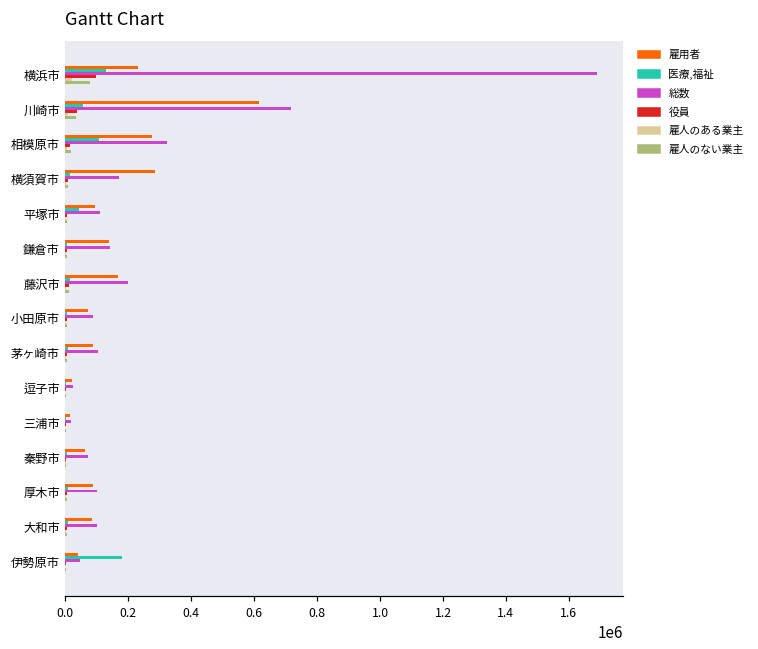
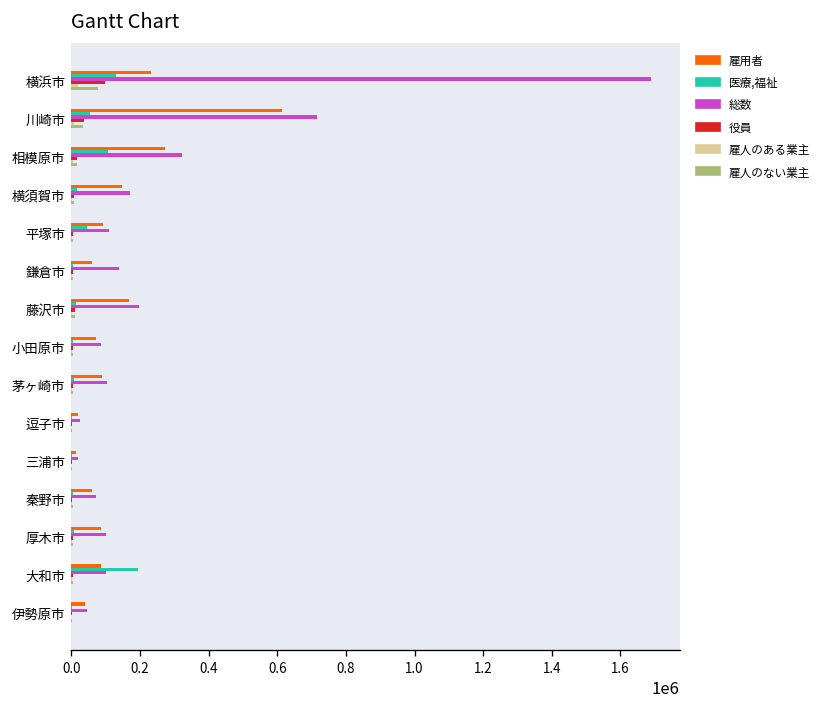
雇用者, 横須賀市: 290000 -> 150000
雇用者, 鎌倉市: 140000 -> 60000
医療,福祉, 大和市: 10000 -> 190000
医療,福祉, 伊勢原市: 180000 -> 0
